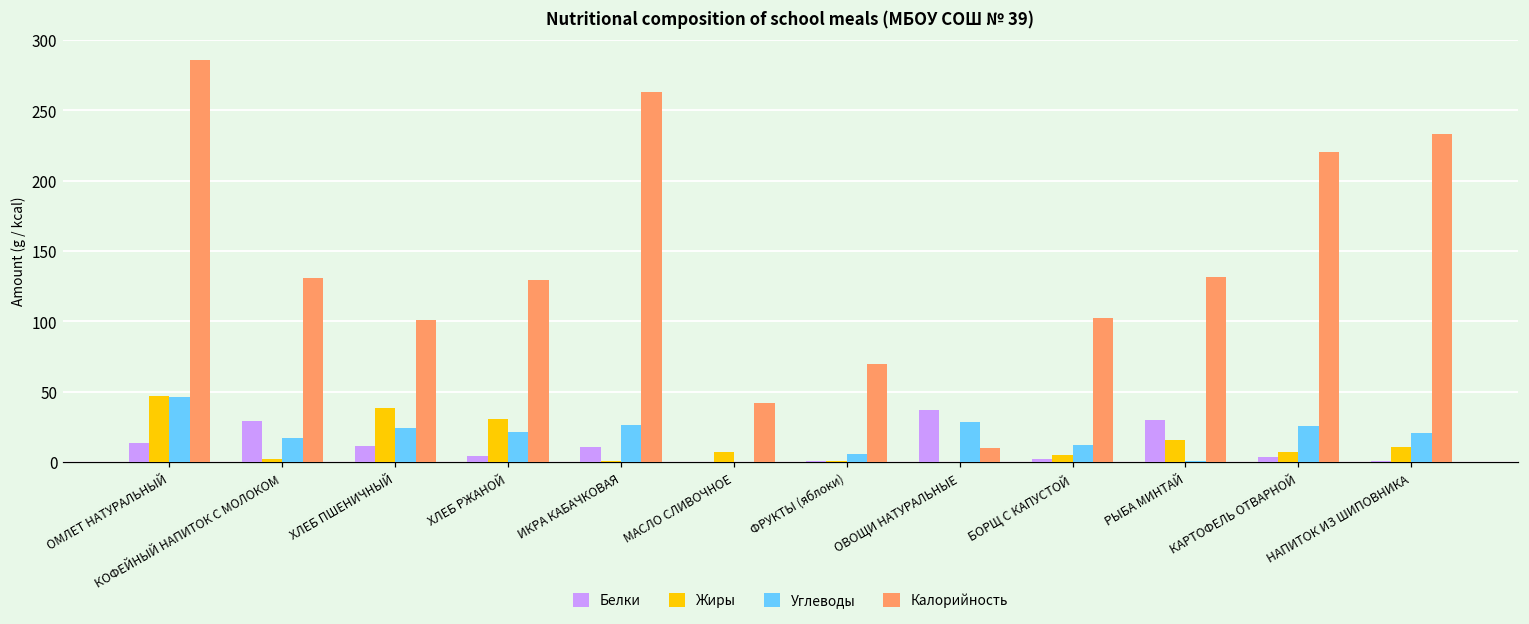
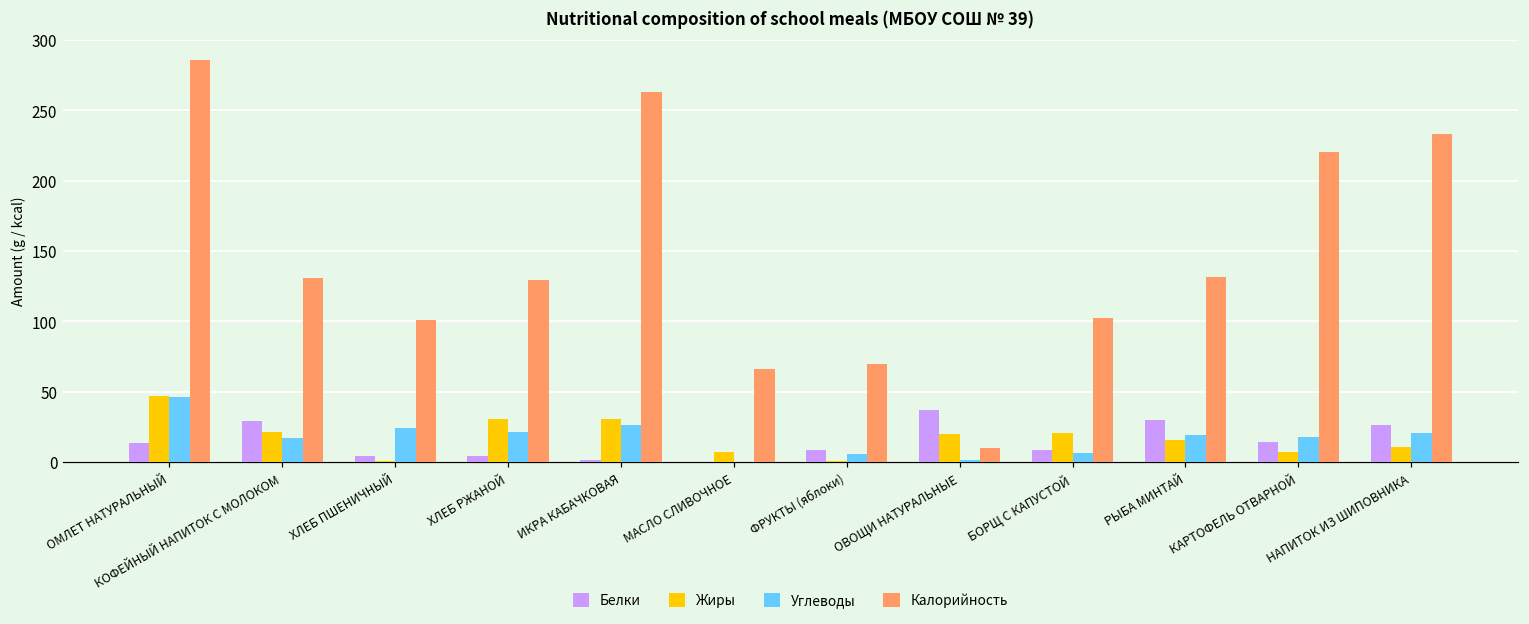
Жиры, КОФЕЙНЫЙ НАПИТОК С МОЛОКОМ: 2 -> 22
Белки, ХЛЕБ ПШЕНИЧНЫЙ: 11 -> 4
Жиры, ХЛЕБ ПШЕНИЧНЫЙ: 38 -> 1
Белки, ИКРА КАБАЧКОВАЯ: 11 -> 1
Жиры, ИКРА КАБАЧКОВАЯ: 1 -> 31
Калорийность, МАСЛО СЛИВОЧНОЕ: 42 -> 66
Белки, ФРУКТЫ (яблоки): 1 -> 8
Жиры, ОВОЩИ НАТУРАЛЬНЫЕ: 0 -> 20
Углеводы, ОВОЩИ НАТУРАЛЬНЫЕ: 29 -> 2
Белки, БОРЩ С КАПУСТОЙ: 2 -> 9
Жиры, БОРЩ С КАПУСТОЙ: 5 -> 20
Углеводы, БОРЩ С КАПУСТОЙ: 12 -> 6
Углеводы, РЫБА МИНТАЙ: 1 -> 19
Белки, КАРТОФЕЛЬ ОТВАРНОЙ: 4 -> 14
Углеводы, КАРТОФЕЛЬ ОТВАРНОЙ: 25 -> 17
Белки, НАПИТОК ИЗ ШИПОВНИКА: 1 -> 26
